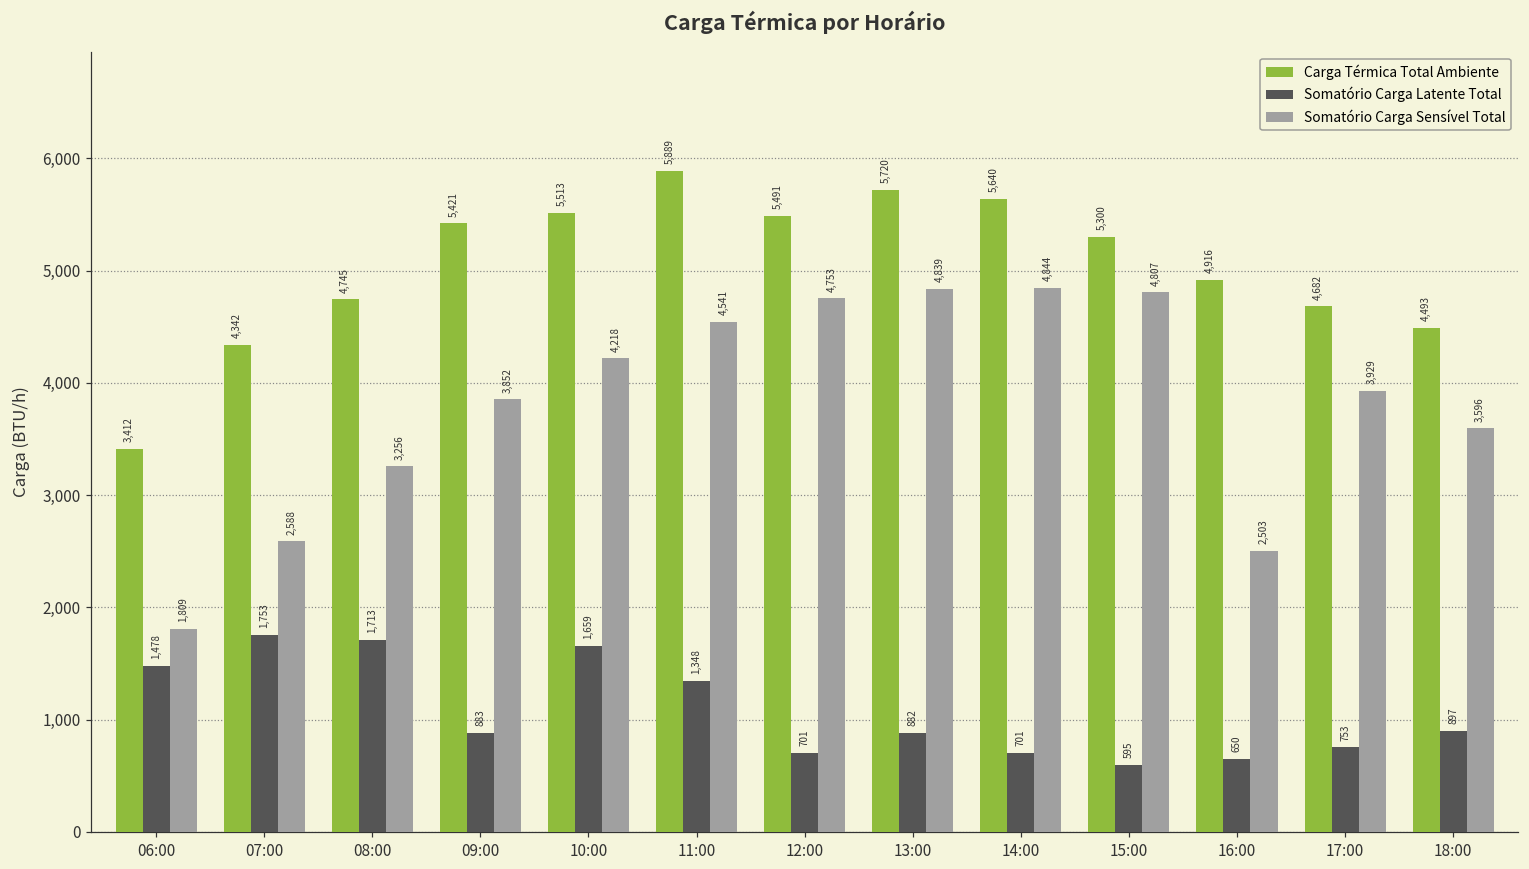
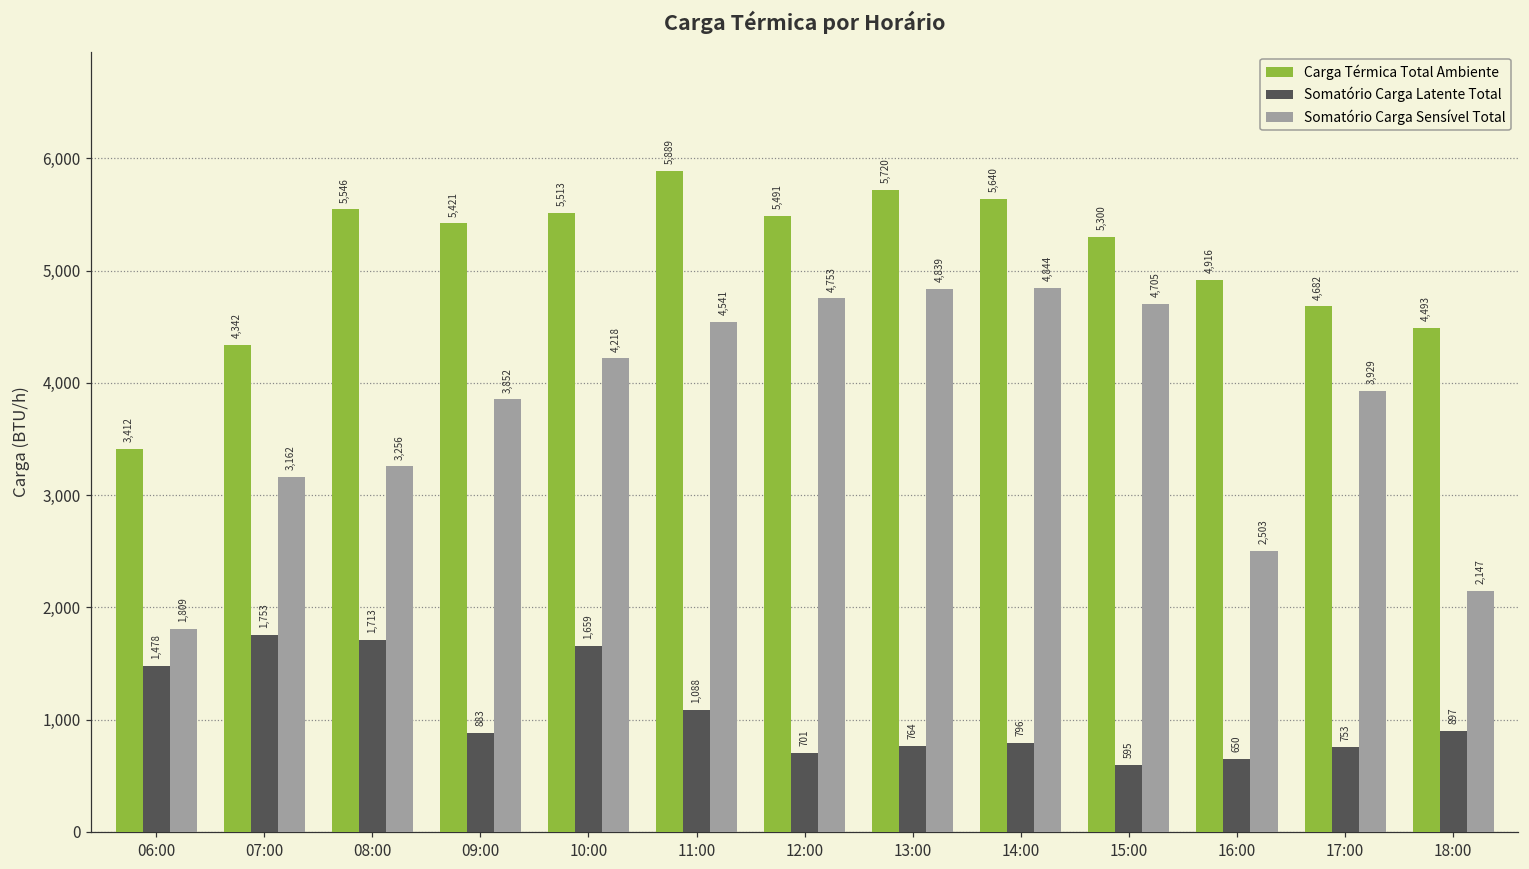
Somatório Carga Sensível Total, 07:00: 2,588 -> 3,162
Carga Térmica Total Ambiente, 08:00: 4,745 -> 5,546
Somatório Carga Latente Total, 11:00: 1,348 -> 1,088
Somatório Carga Latente Total, 13:00: 882 -> 764
Somatório Carga Latente Total, 14:00: 701 -> 796
Somatório Carga Sensível Total, 15:00: 4,807 -> 4,705
Somatório Carga Sensível Total, 18:00: 3,596 -> 2,147
